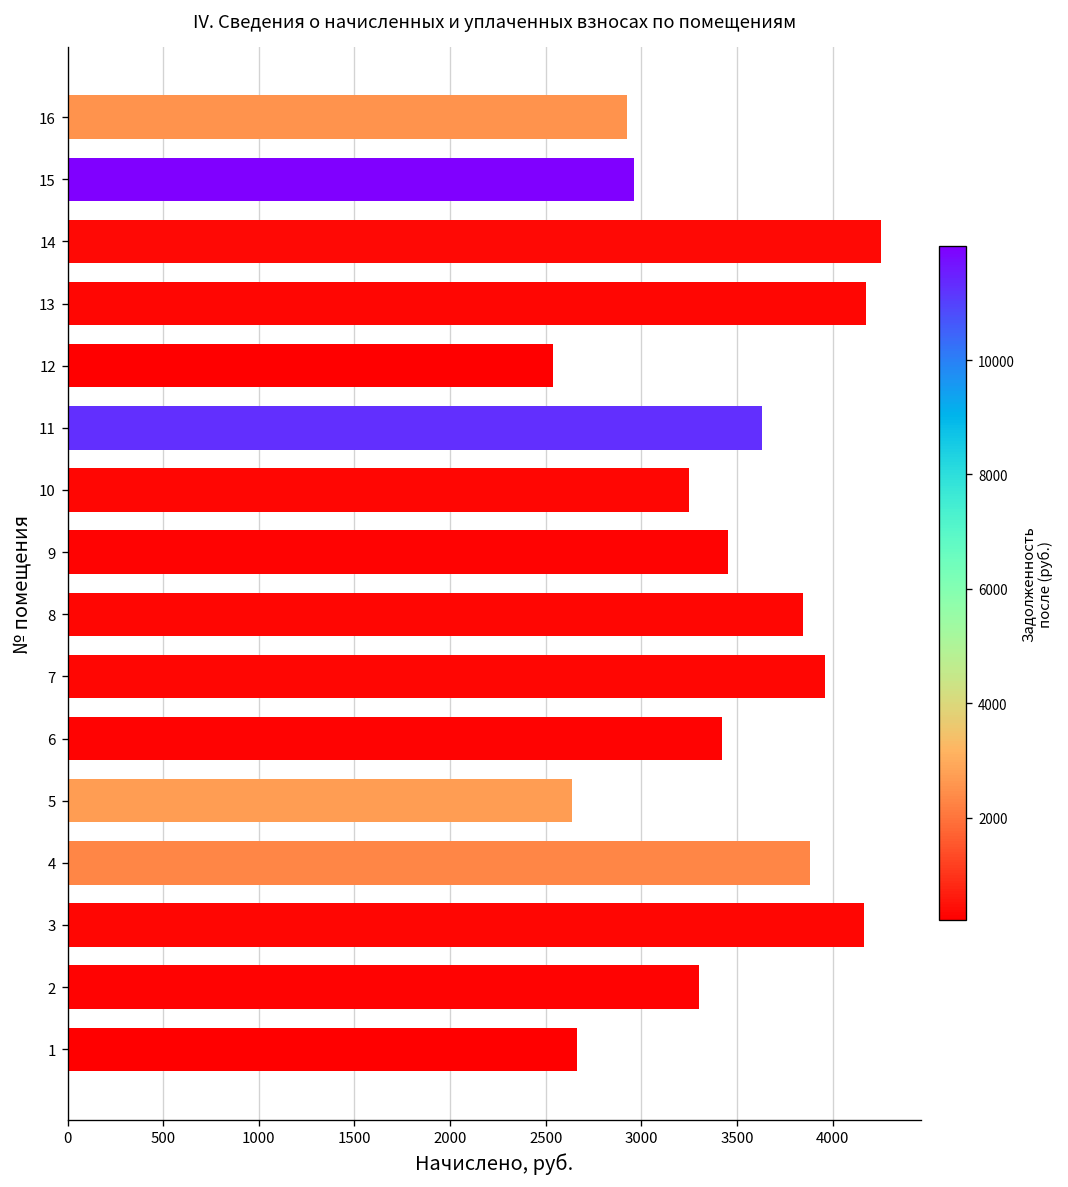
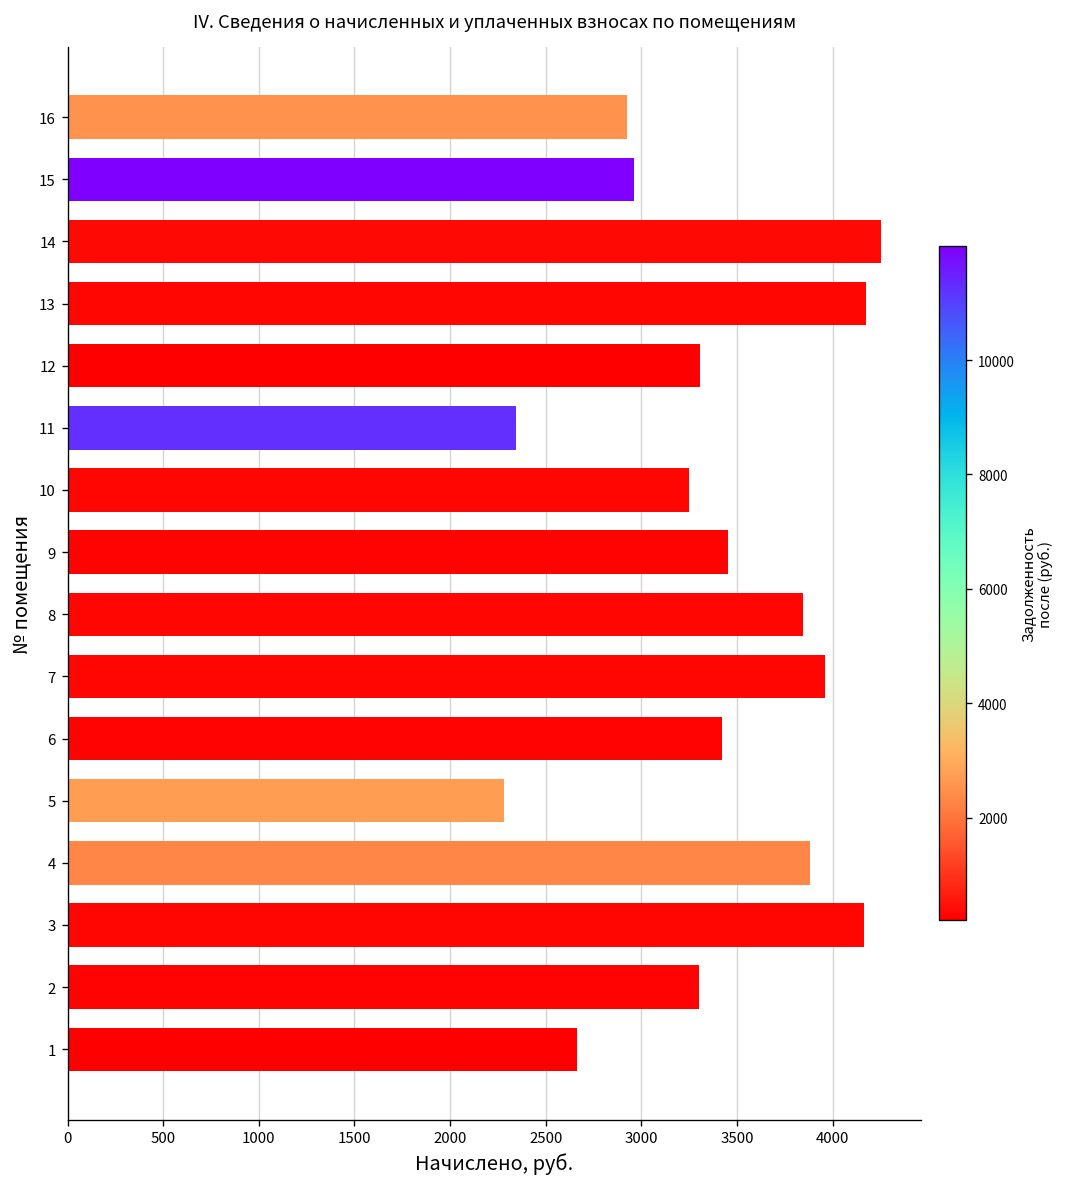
12: 2540 -> 3310
11: 3630 -> 2350
5: 2640 -> 2280
